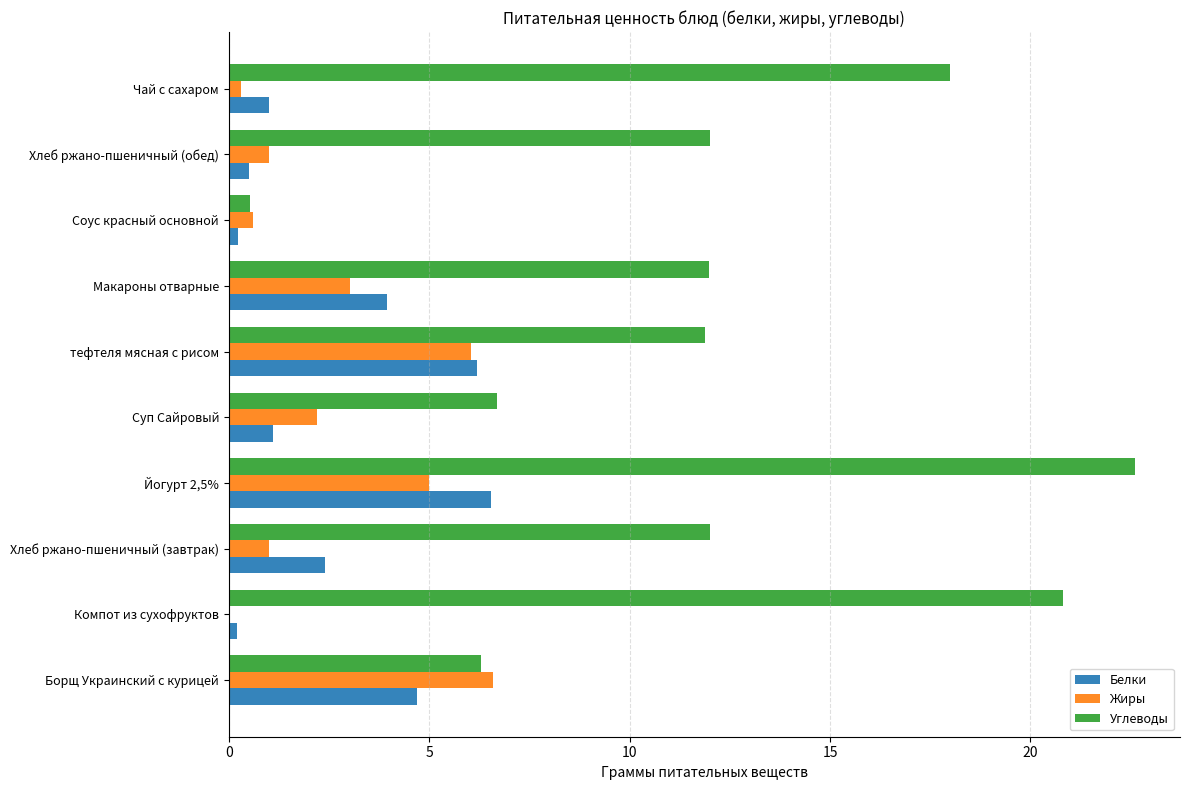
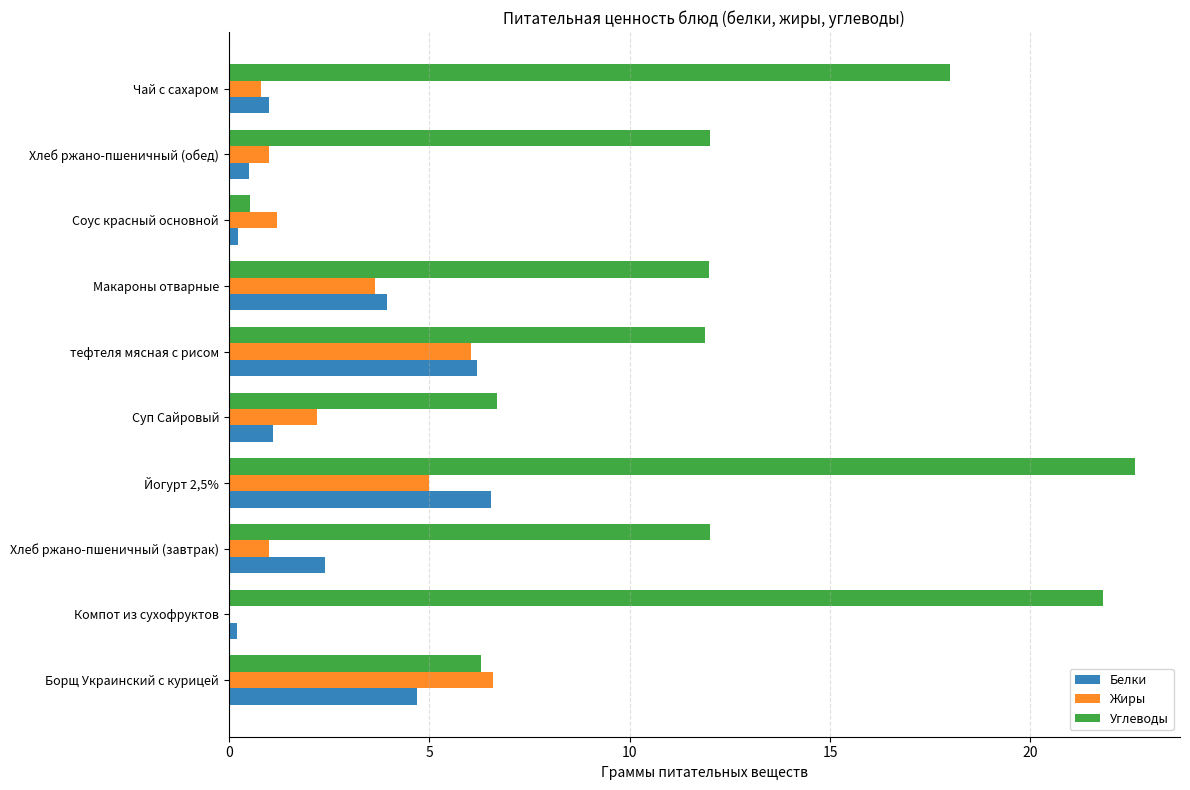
Жиры, Чай с сахаром: 0.3 -> 0.8
Жиры, Соус красный основной: 0.6 -> 1.2
Жиры, Макароны отварные: 3.0 -> 3.6
Углеводы, Компот из сухофруктов: 20.8 -> 21.8
